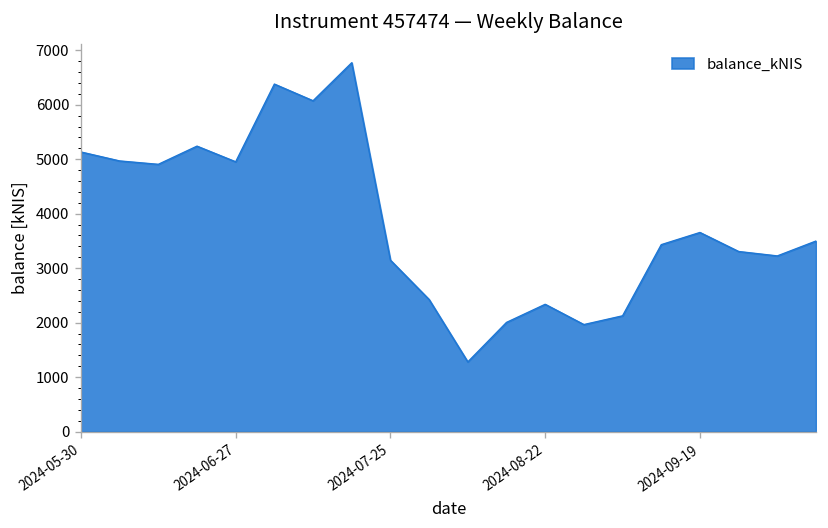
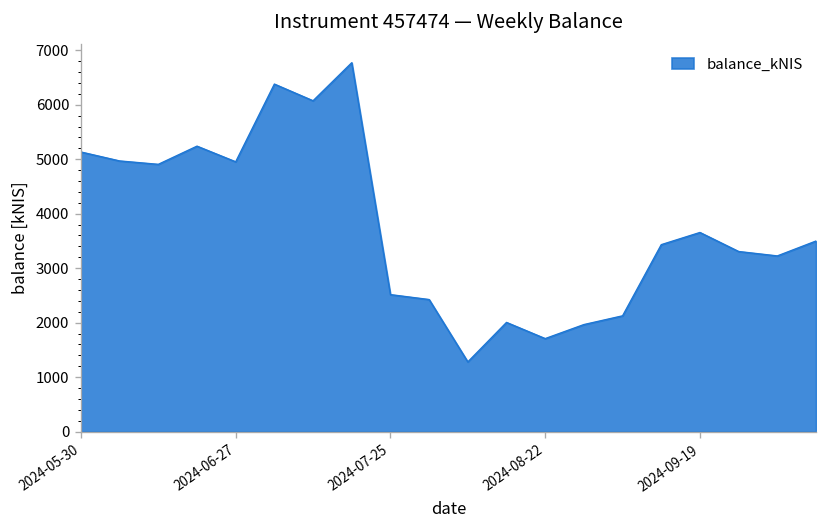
2024-07-25: 3100 -> 2500
2024-08-22: 2300 -> 1700
